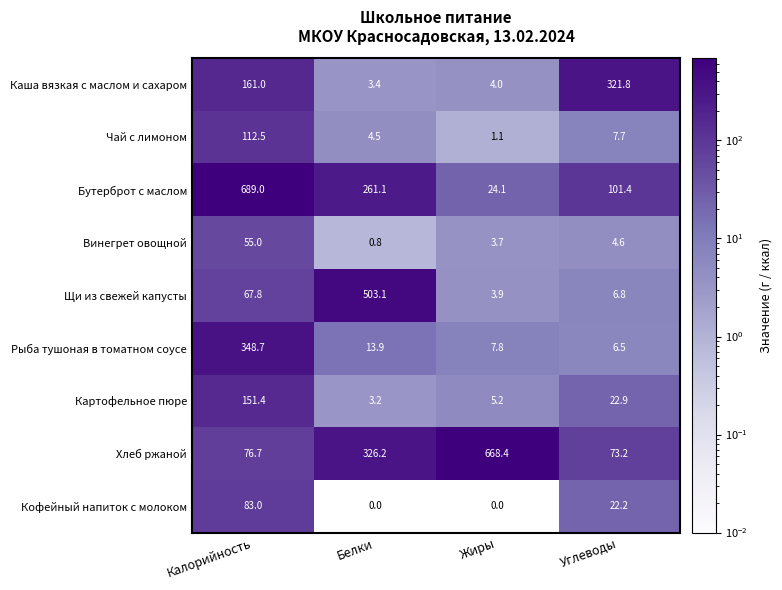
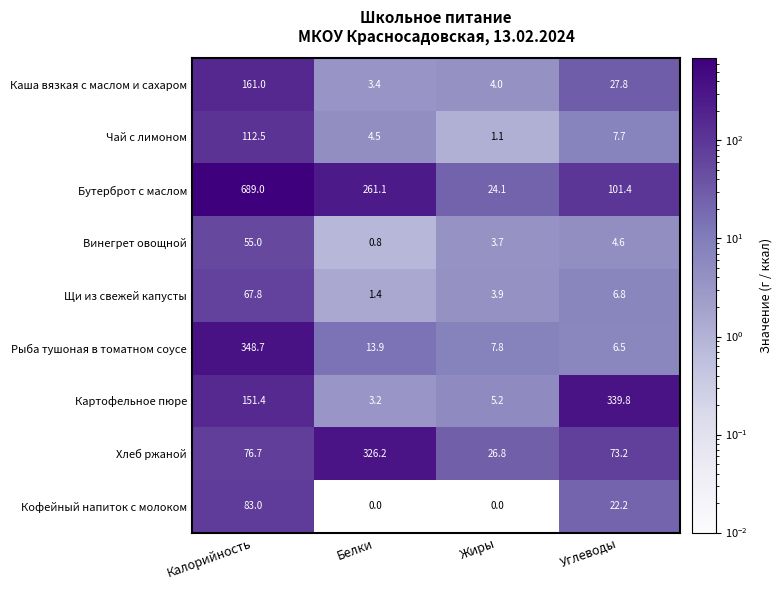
Каша вязкая с маслом и сахаром, Углеводы: 321.8 -> 27.8
Щи из свежей капусты, Белки: 503.1 -> 1.4
Картофельное пюре, Углеводы: 22.9 -> 339.8
Хлеб ржаной, Жиры: 668.4 -> 26.8
